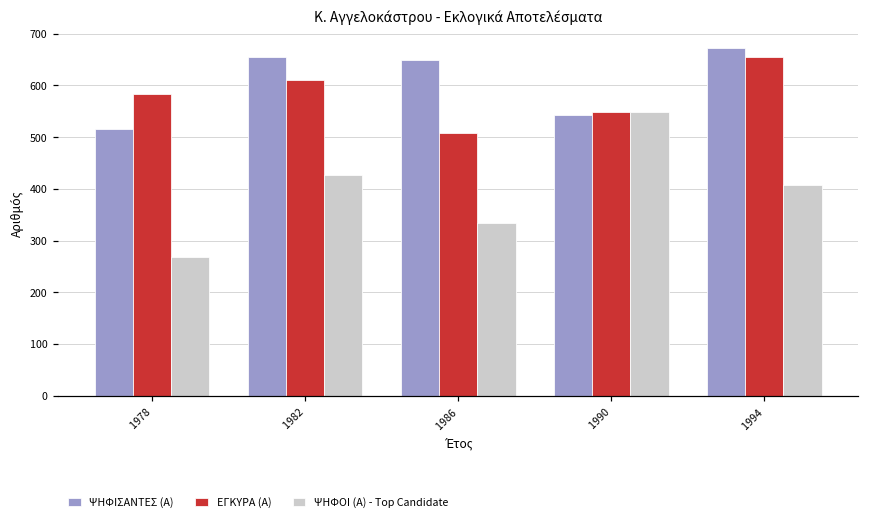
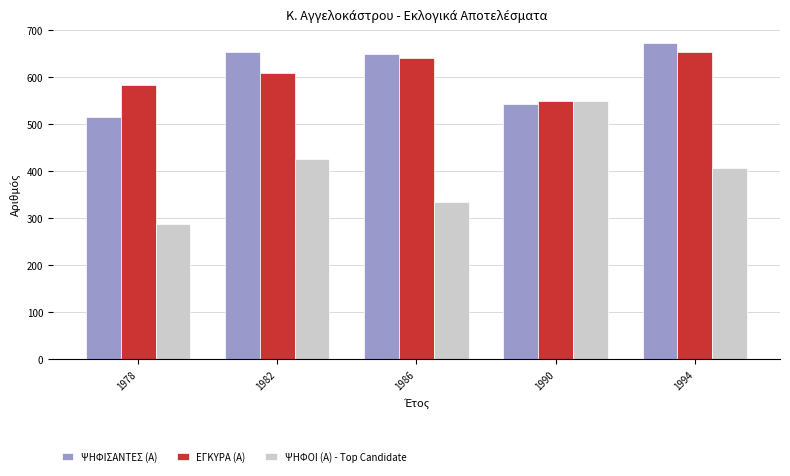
ΨΗΦΟΙ (Α) - Top Candidate, 1978: 270 -> 290
ΕΓΚΥΡΑ (Α), 1986: 510 -> 640
